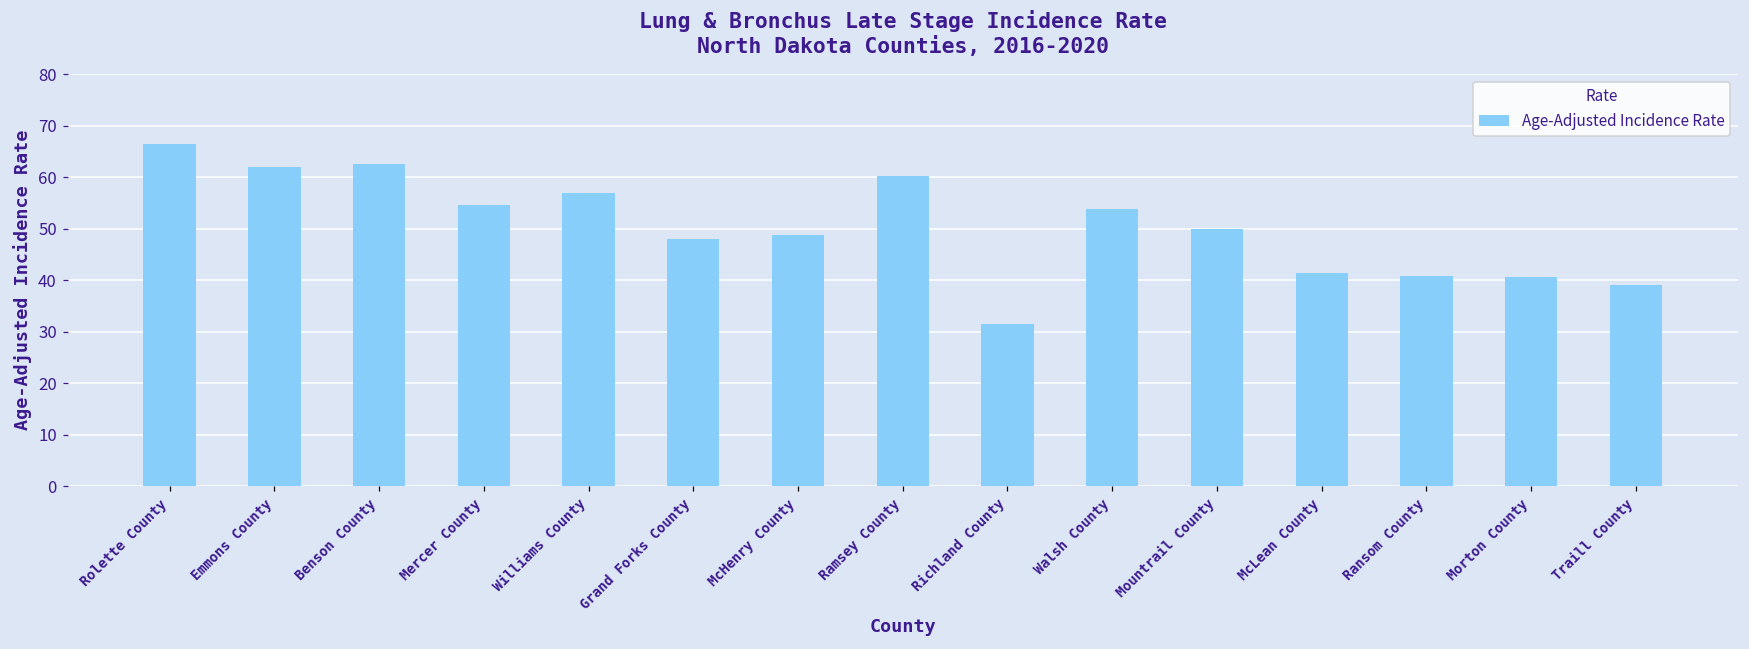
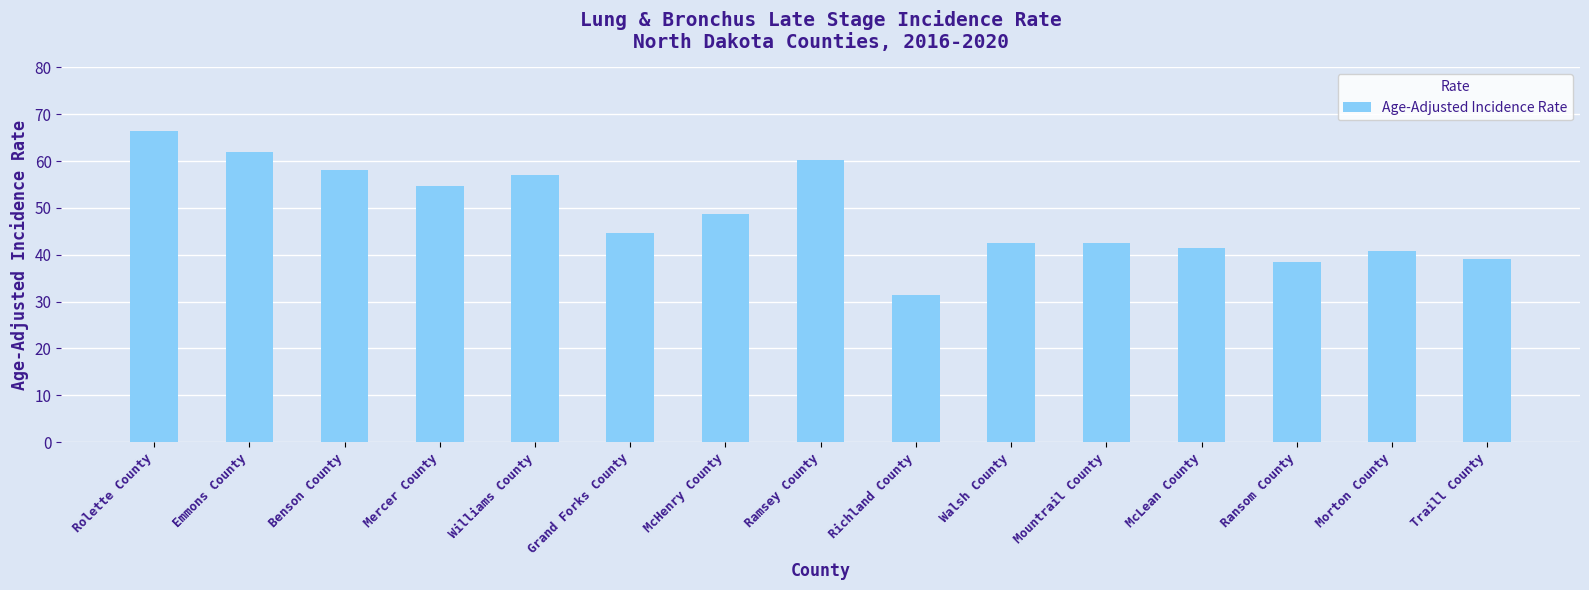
Benson County: 63 -> 58
Grand Forks County: 48 -> 45
Walsh County: 54 -> 43
Mountrail County: 50 -> 43
Ransom County: 41 -> 39
